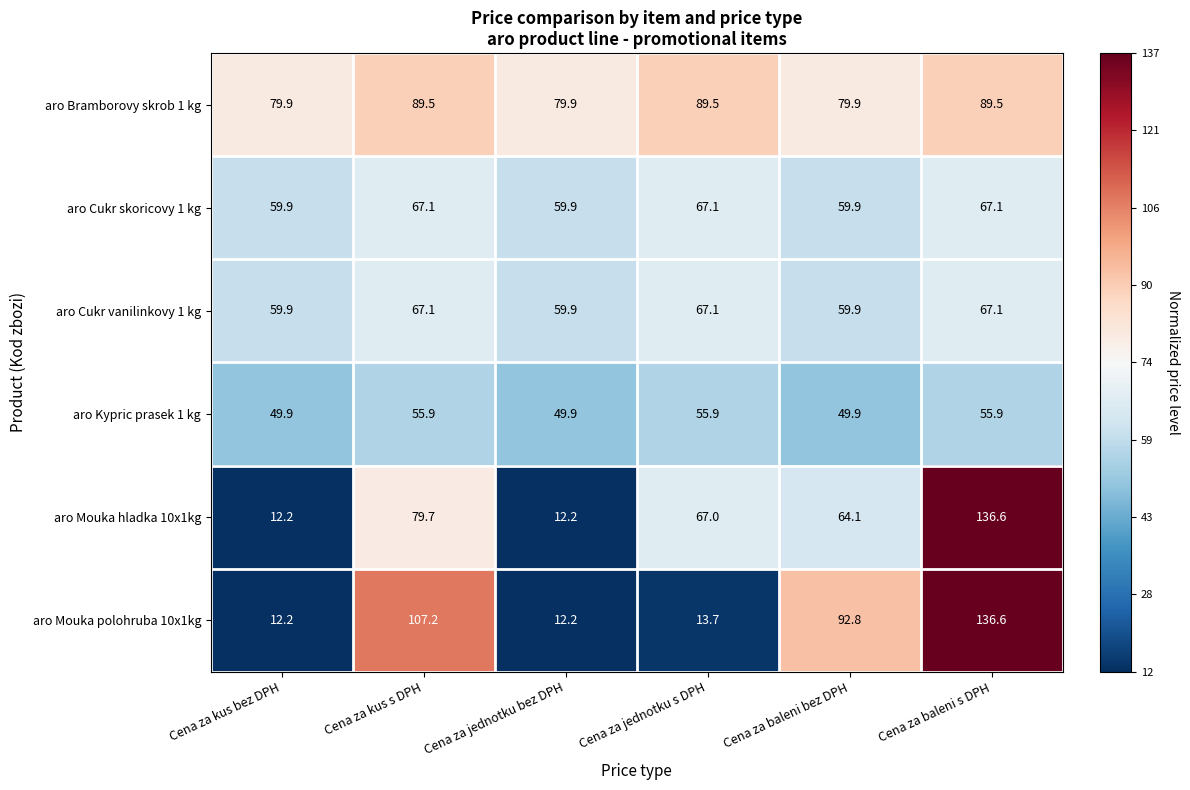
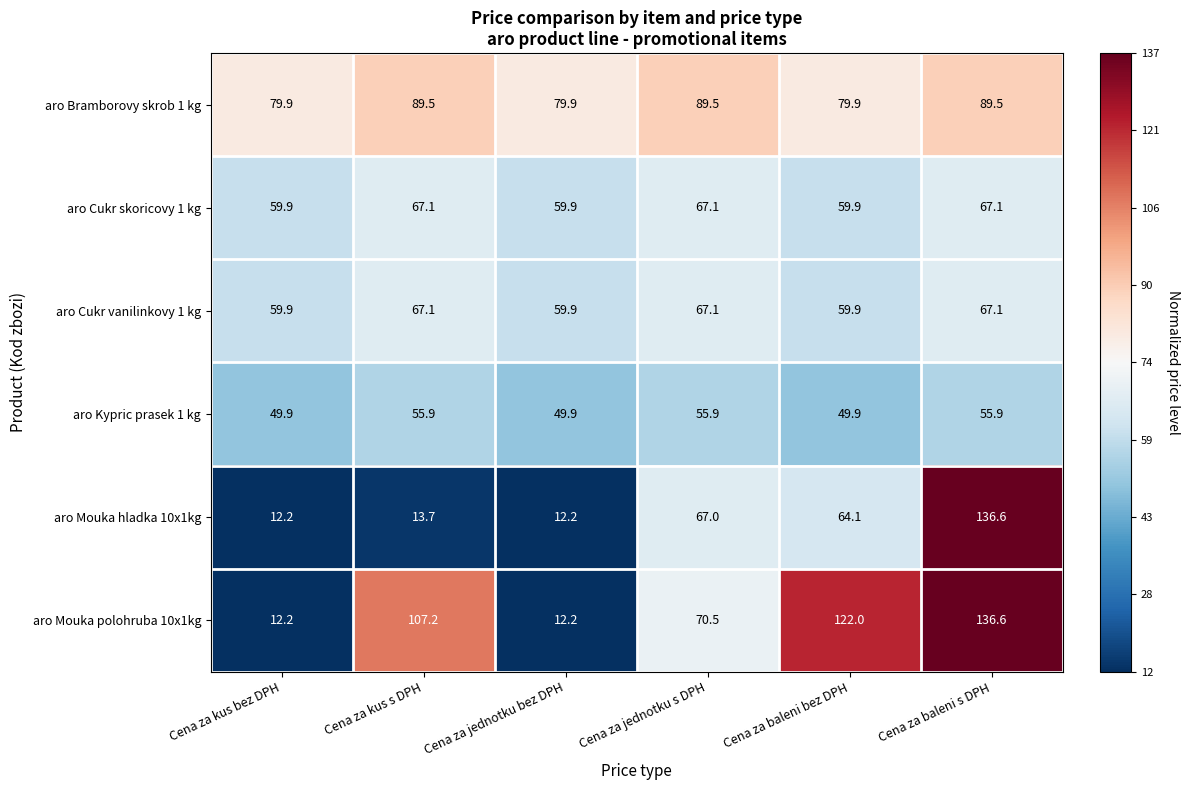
aro Mouka hladka 10x1kg, Cena za kus s DPH: 79.7 -> 13.7
aro Mouka polohruba 10x1kg, Cena za jednotku s DPH: 13.7 -> 70.5
aro Mouka polohruba 10x1kg, Cena za baleni bez DPH: 92.8 -> 122.0
